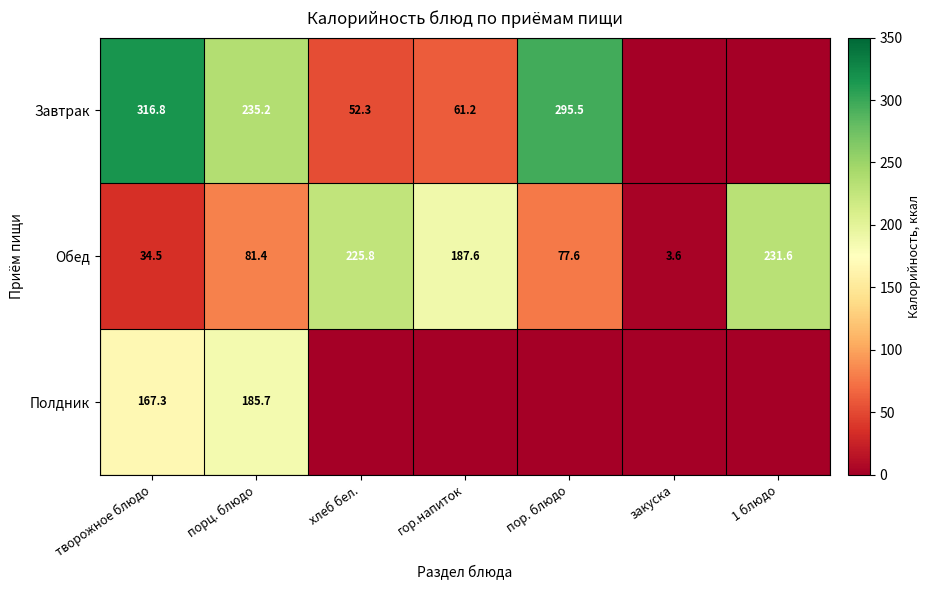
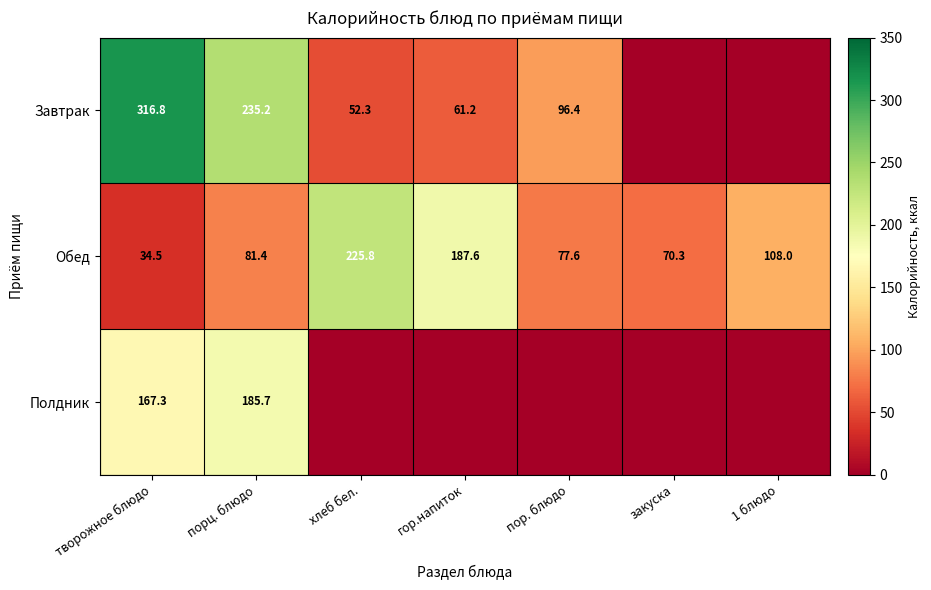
Завтрак, пор. блюдо: 295.5 -> 96.4
Обед, закуска: 3.6 -> 70.3
Обед, 1 блюдо: 231.6 -> 108.0
